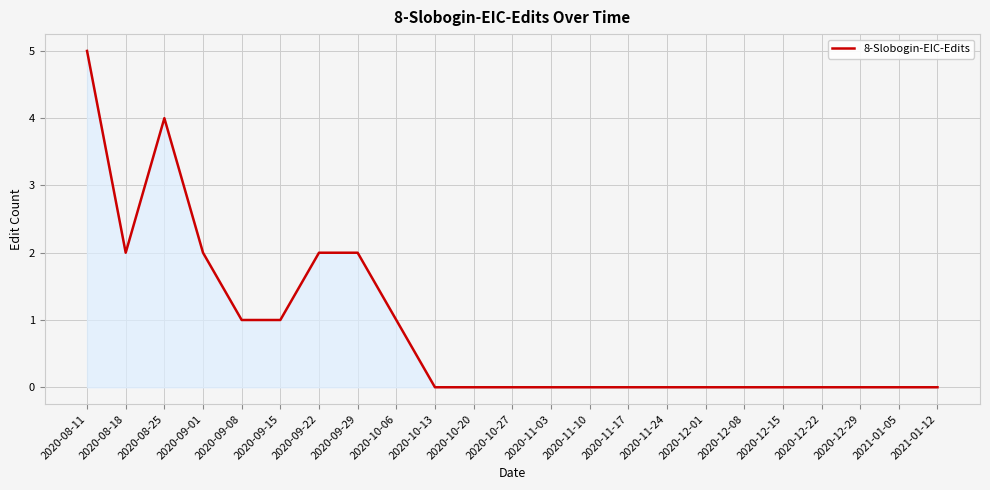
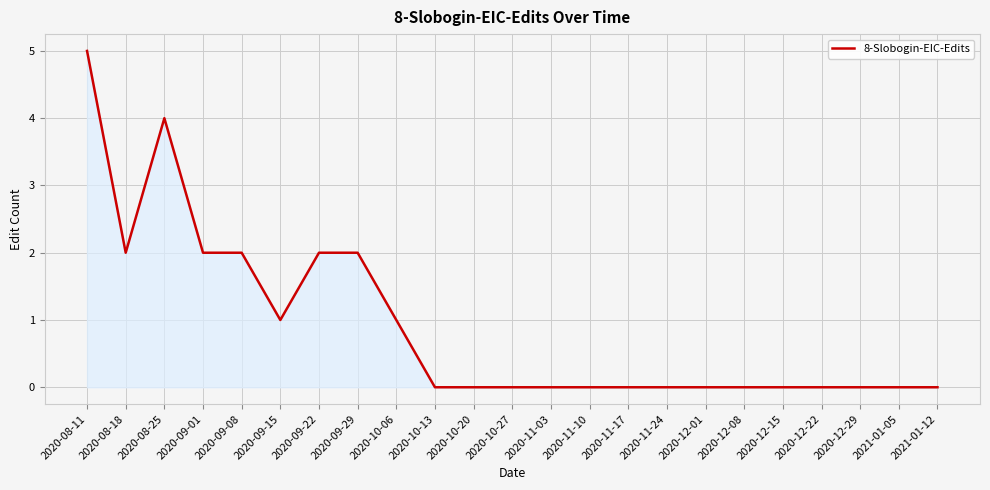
2020-09-08: 1 -> 2
